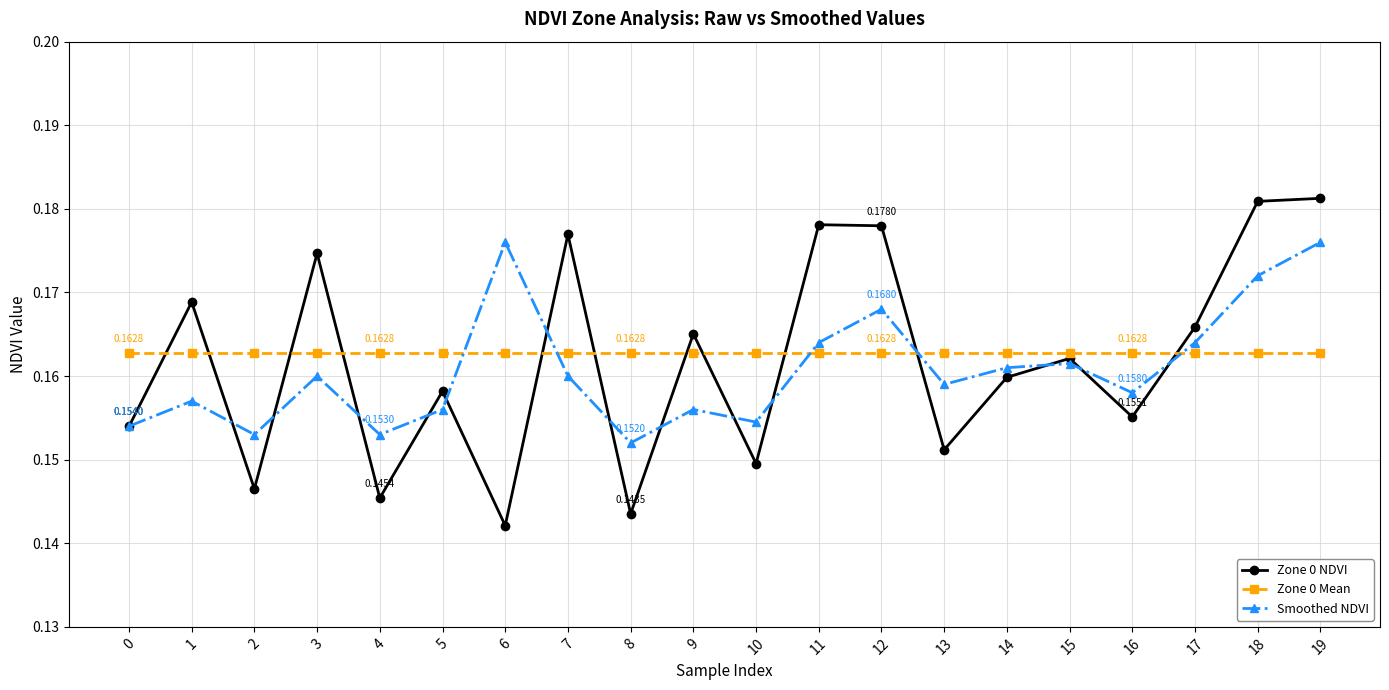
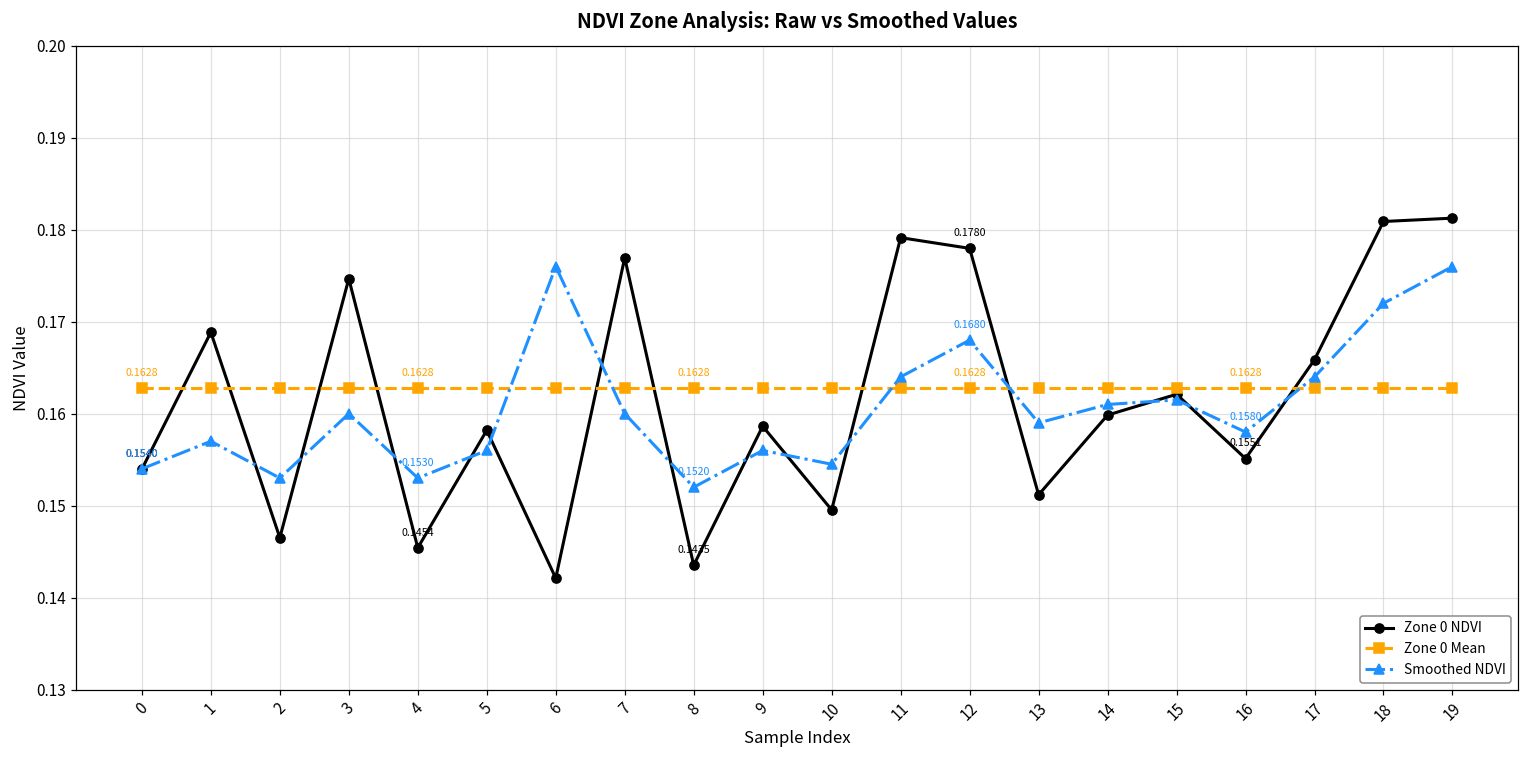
Zone 0 NDVI, 9: 0.165 -> 0.159
Zone 0 NDVI, 11: 0.178 -> 0.179
